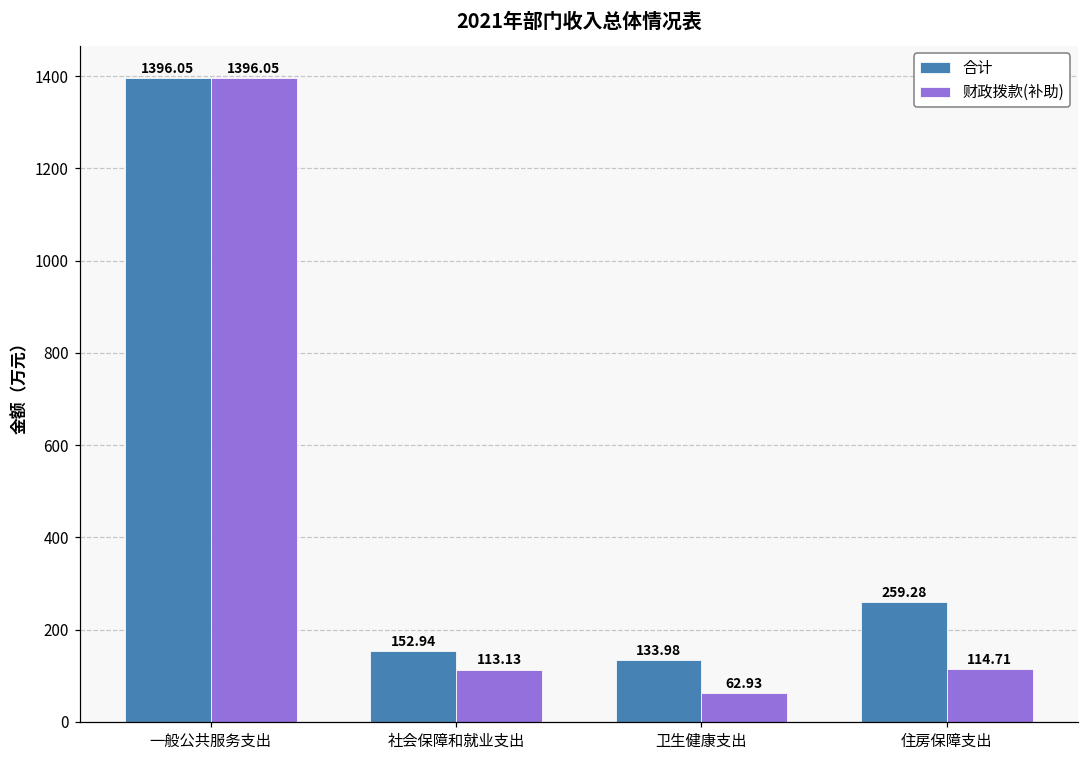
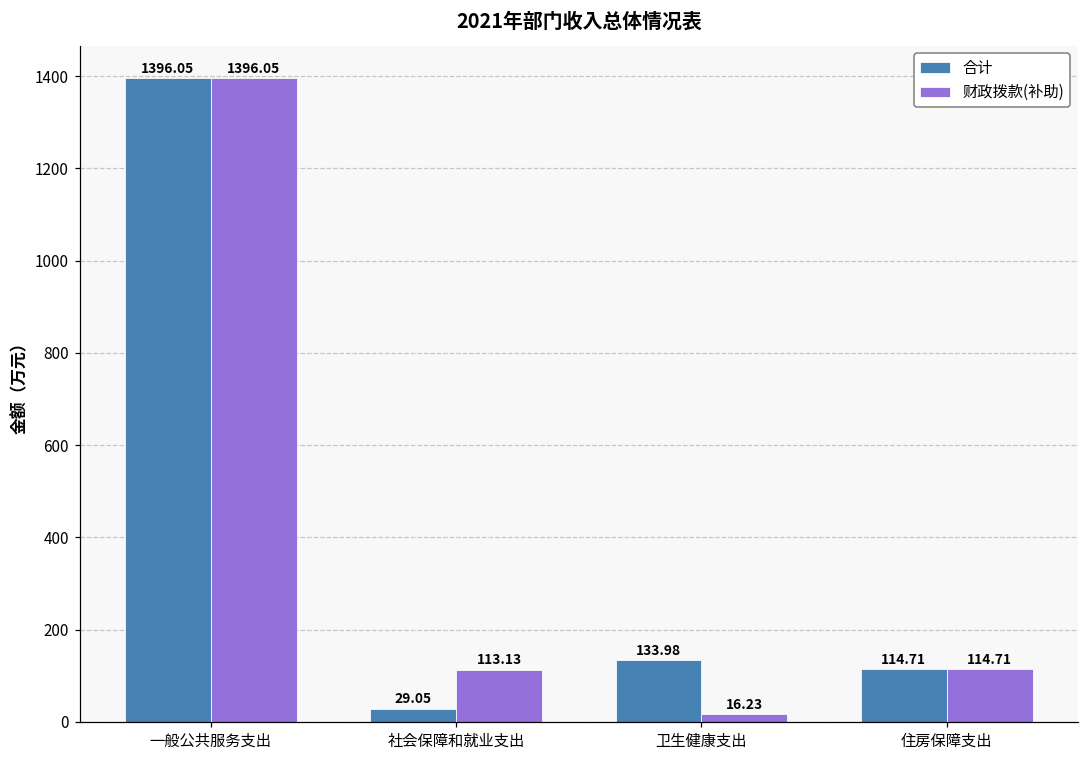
合计, 社会保障和就业支出: 152.94 -> 29.05
财政拨款(补助), 卫生健康支出: 62.93 -> 16.23
合计, 住房保障支出: 259.28 -> 114.71
